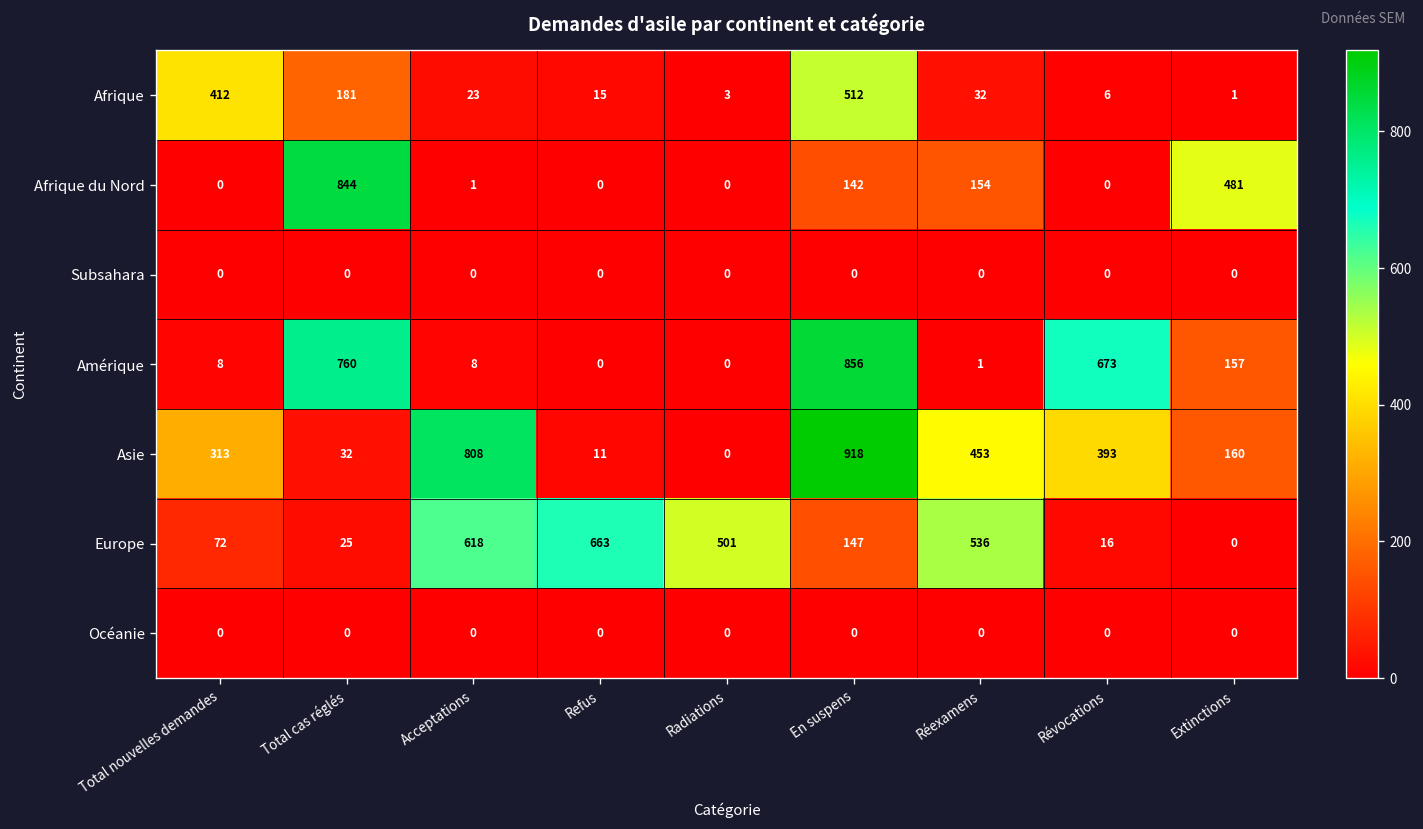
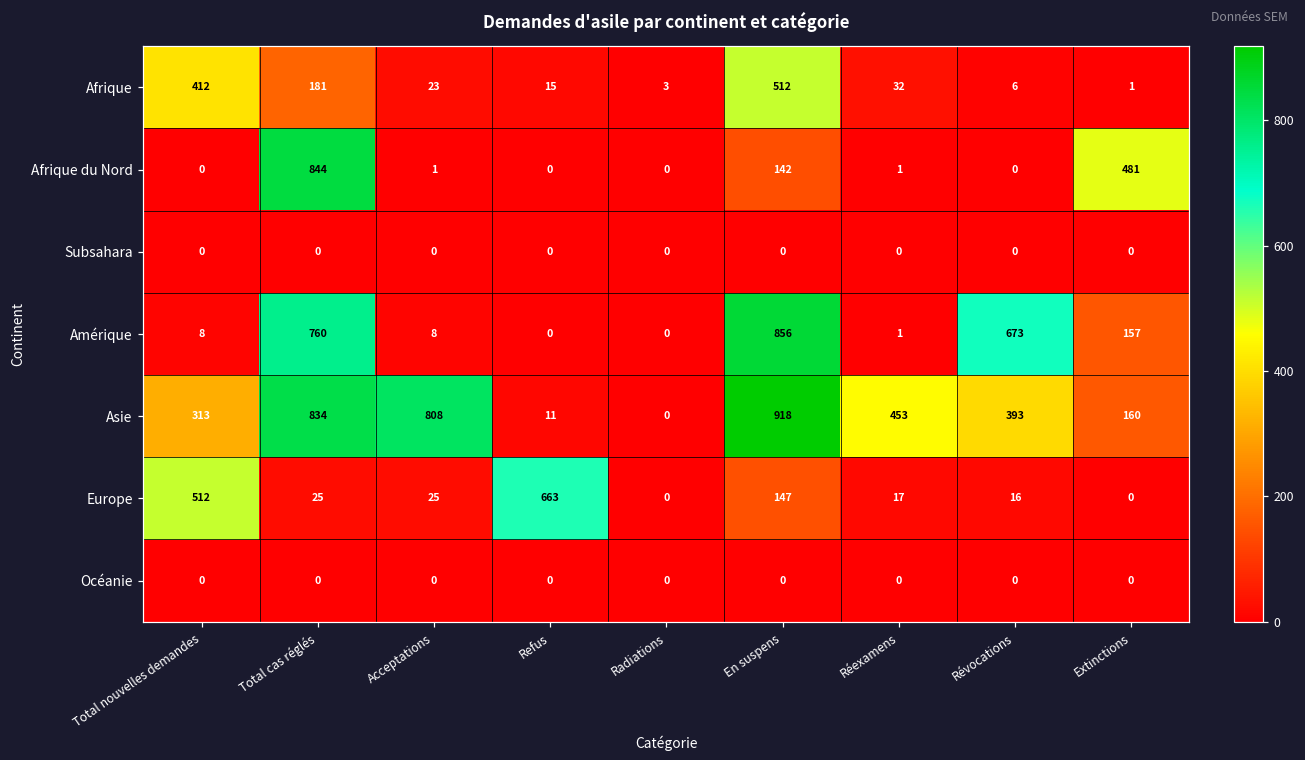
Afrique du Nord, Réexamens: 154 -> 1
Asie, Total cas réglés: 32 -> 834
Europe, Total nouvelles demandes: 72 -> 512
Europe, Acceptations: 618 -> 25
Europe, Radiations: 501 -> 0
Europe, Réexamens: 536 -> 17
